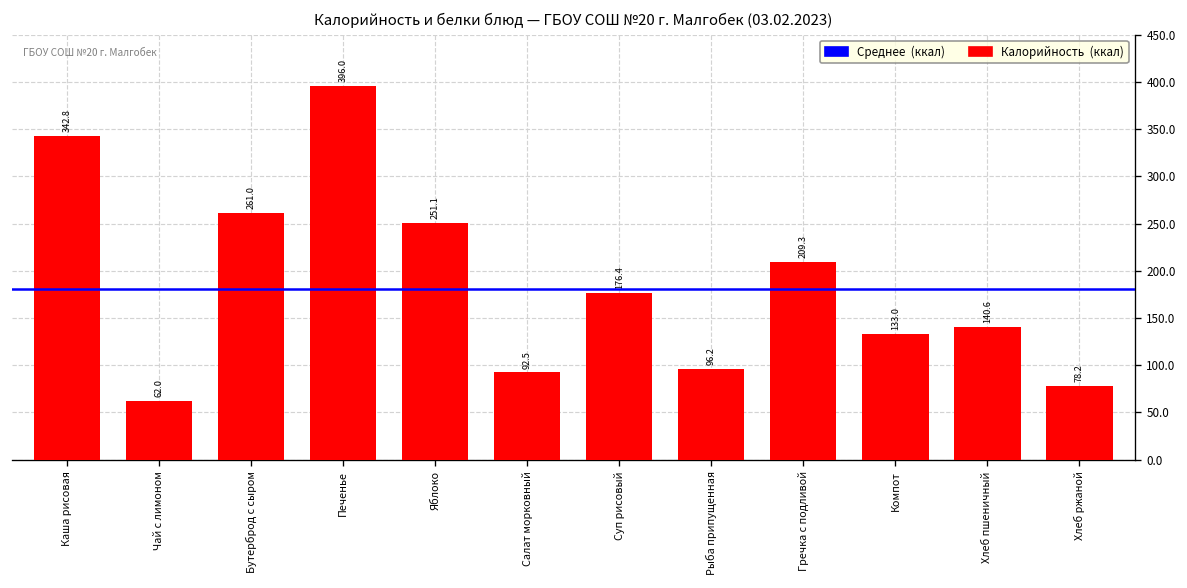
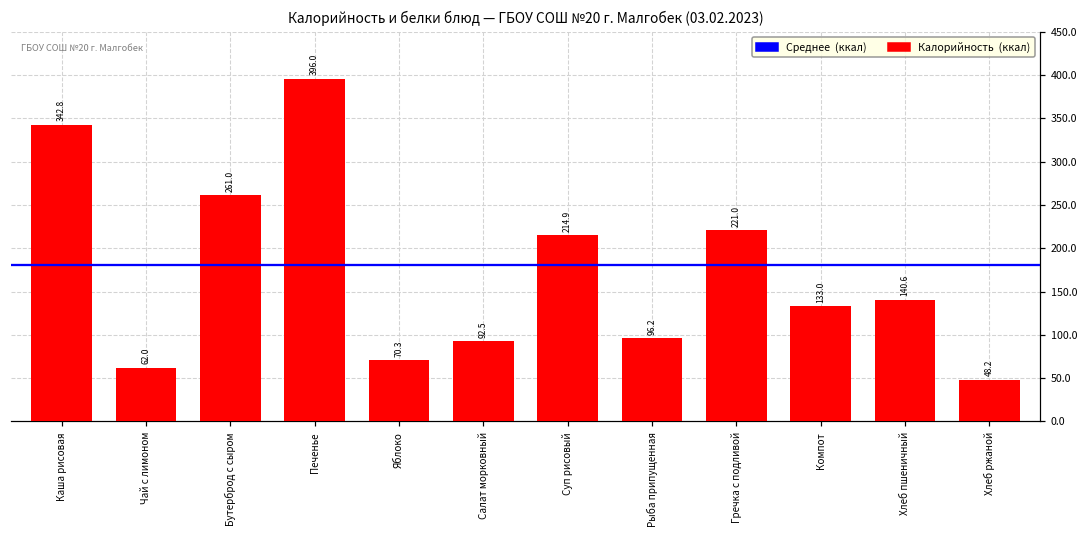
Яблоко: 251.1 -> 70.3
Суп рисовый: 176.4 -> 214.9
Гречка с подливой: 209.3 -> 221.0
Хлеб ржаной: 78.2 -> 48.2
